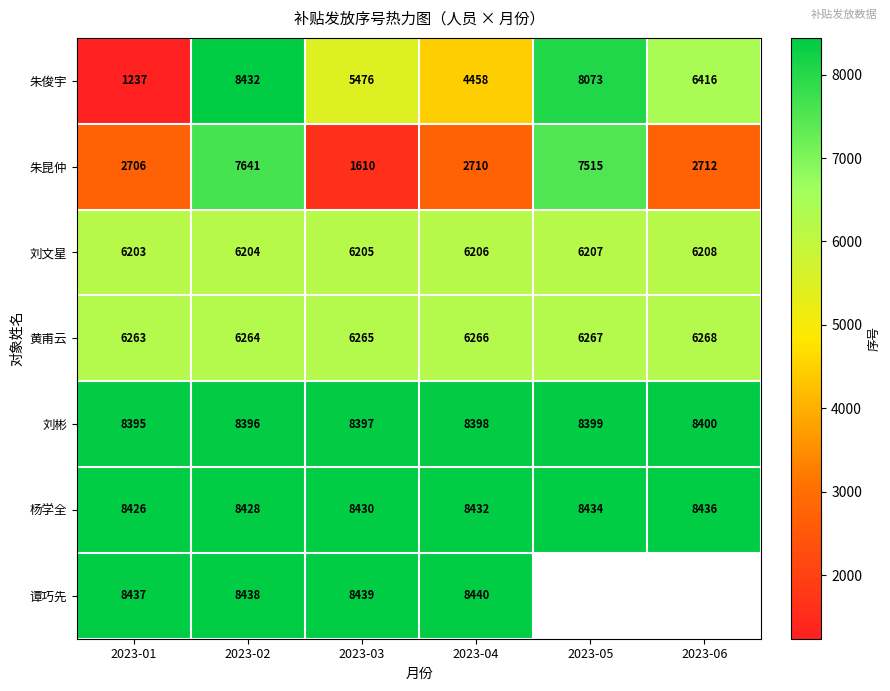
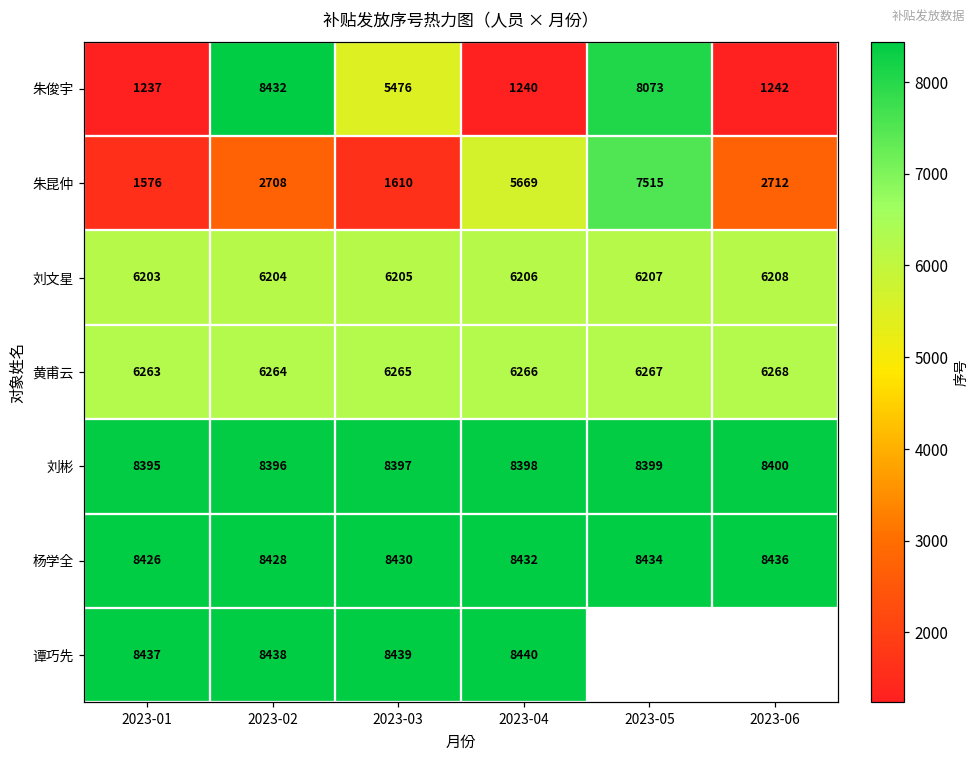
朱俊宇, 2023-04: 4458 -> 1240
朱俊宇, 2023-06: 6416 -> 1242
朱昆仲, 2023-01: 2706 -> 1576
朱昆仲, 2023-02: 7641 -> 2708
朱昆仲, 2023-04: 2710 -> 5669
